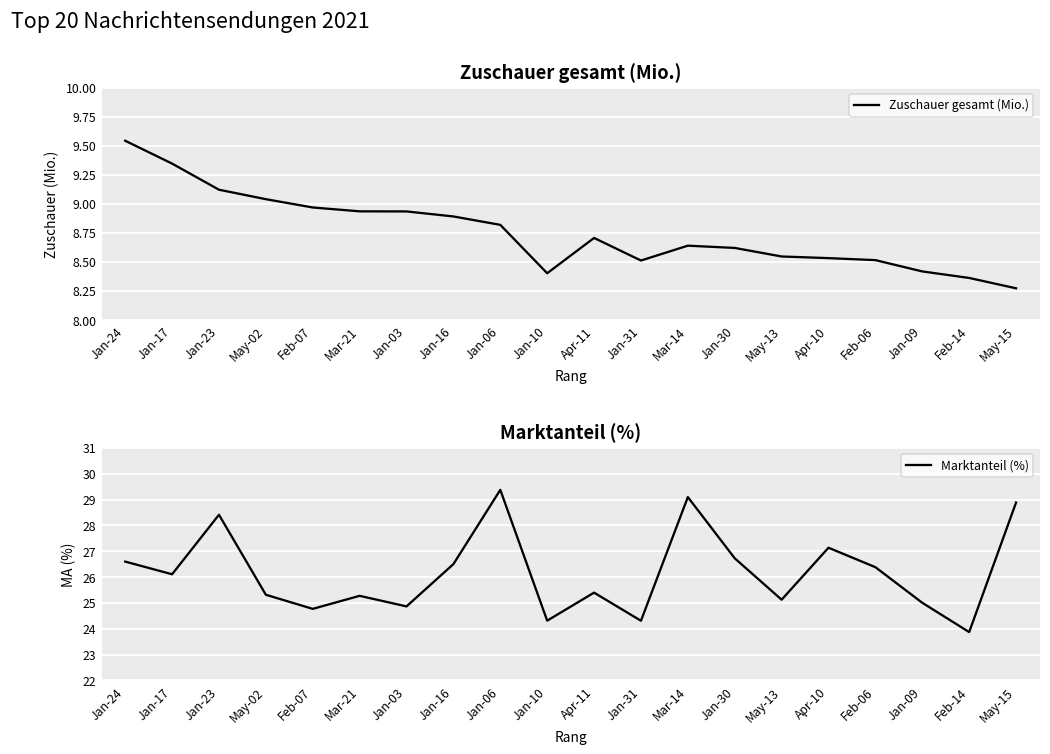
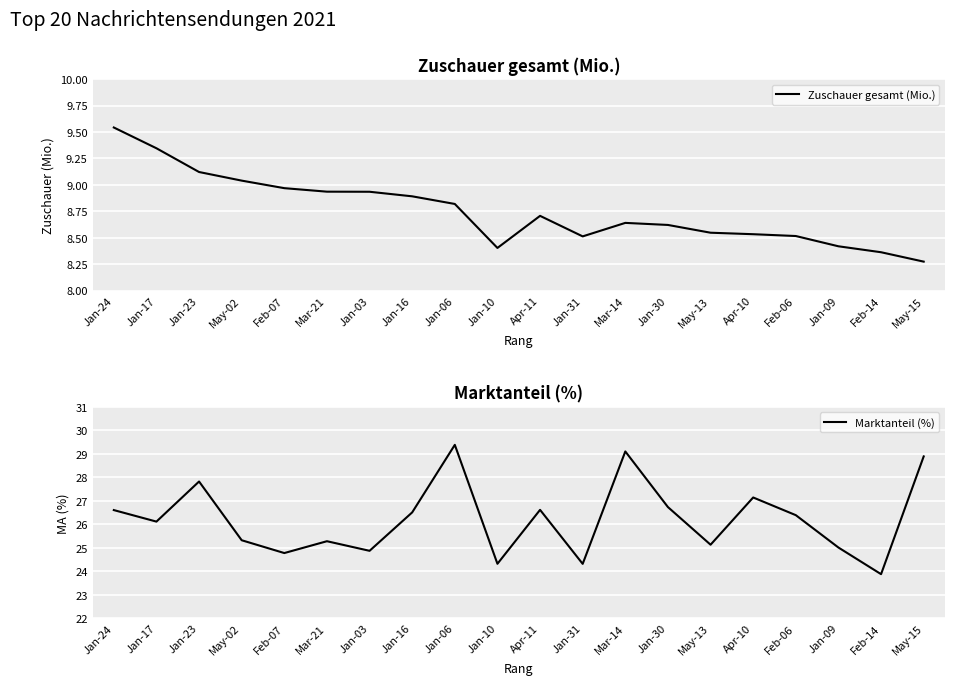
Marktanteil (%), Jan-23: 28.4 -> 27.8
Marktanteil (%), Apr-11: 25.4 -> 26.6
